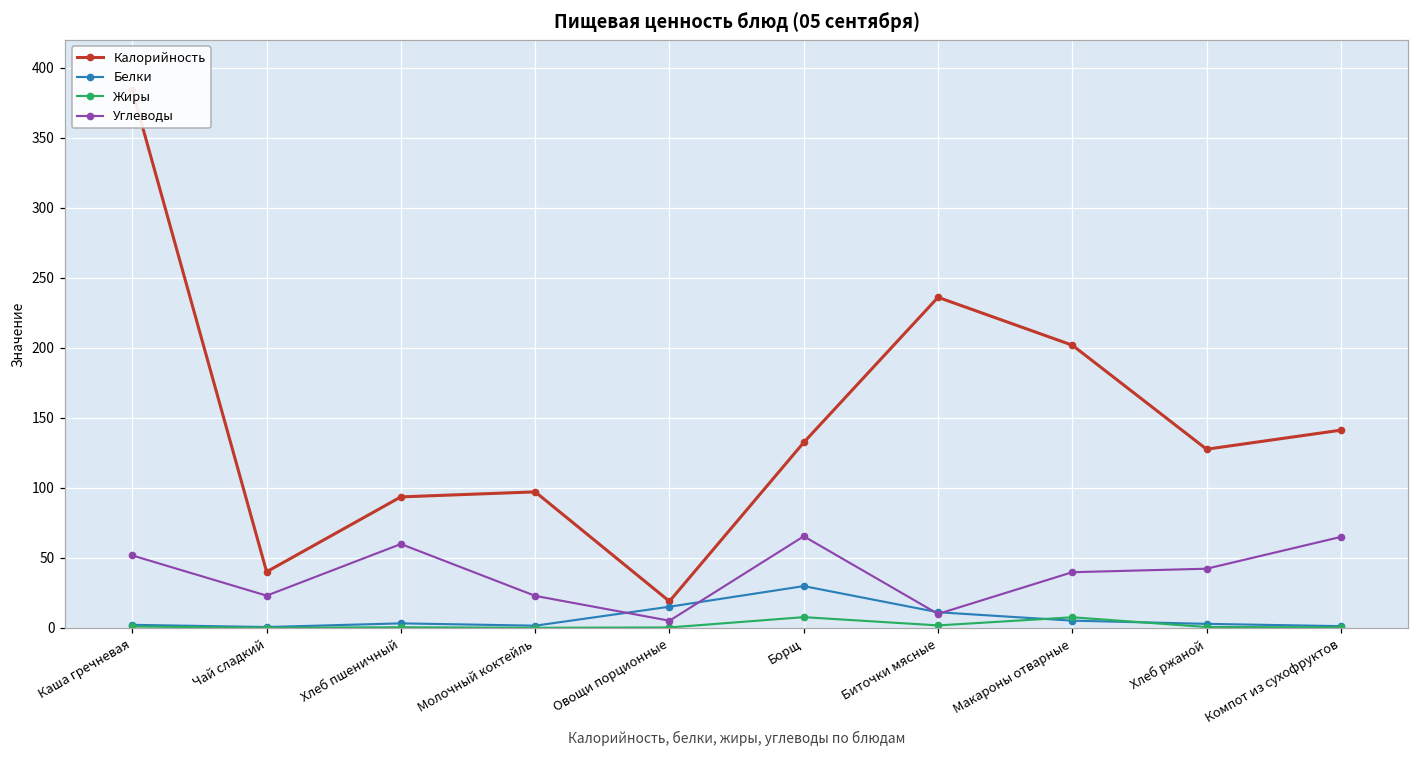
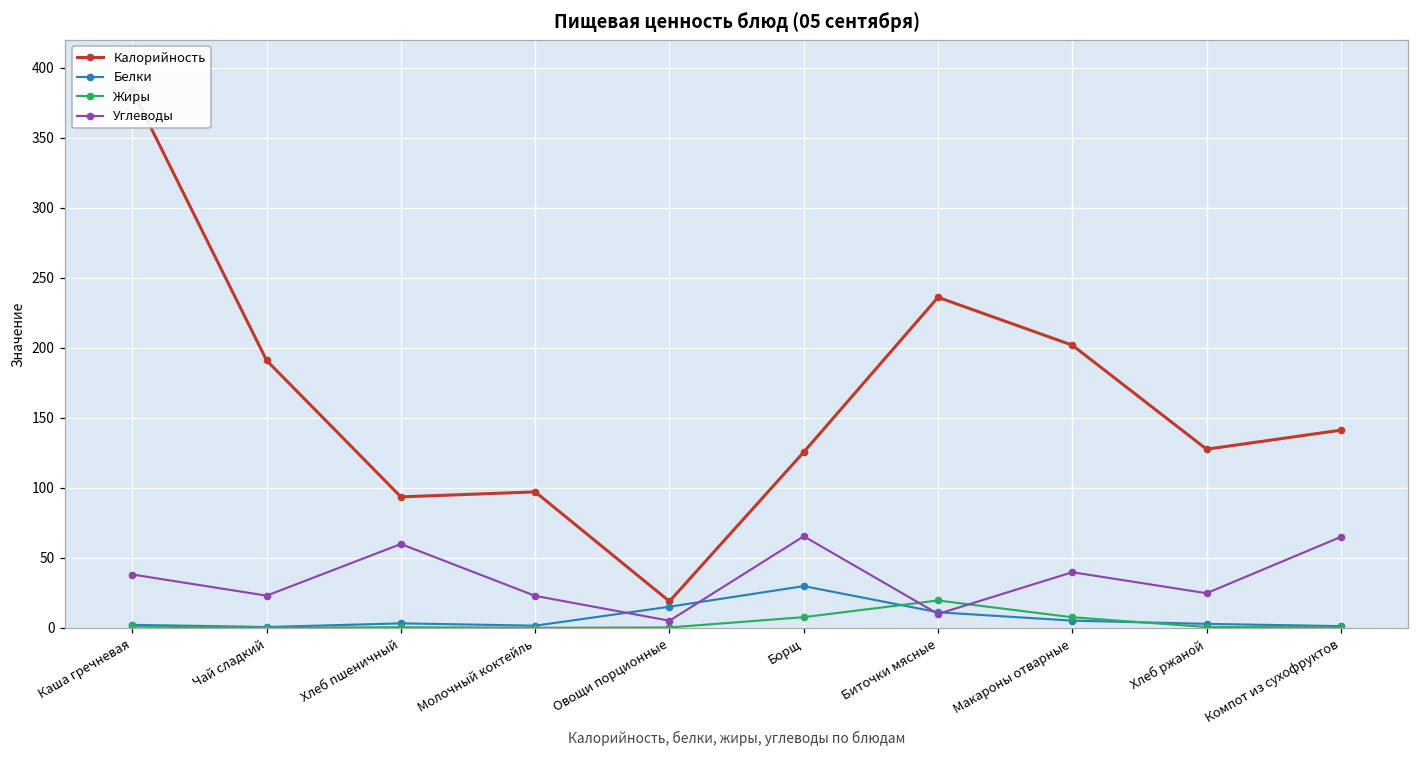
Углеводы, Каша гречневая: 52 -> 38
Калорийность, Чай сладкий: 40 -> 191
Калорийность, Борщ: 132 -> 126
Жиры, Биточки мясные: 2 -> 20
Углеводы, Хлеб ржаной: 42 -> 25
